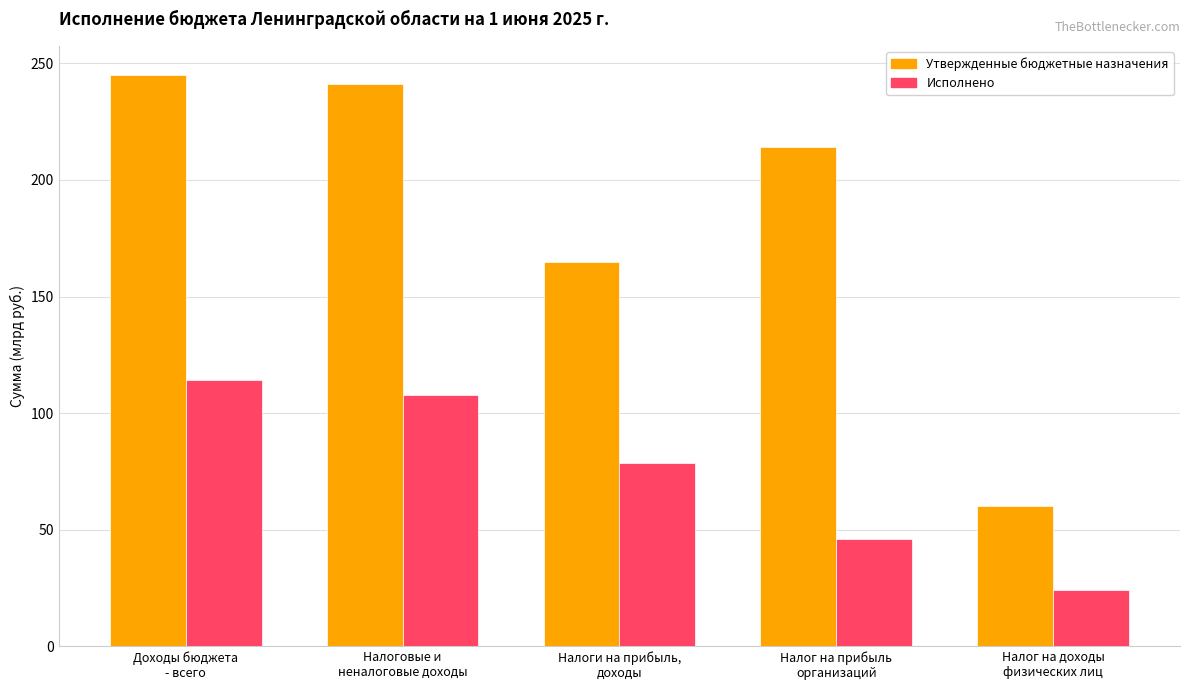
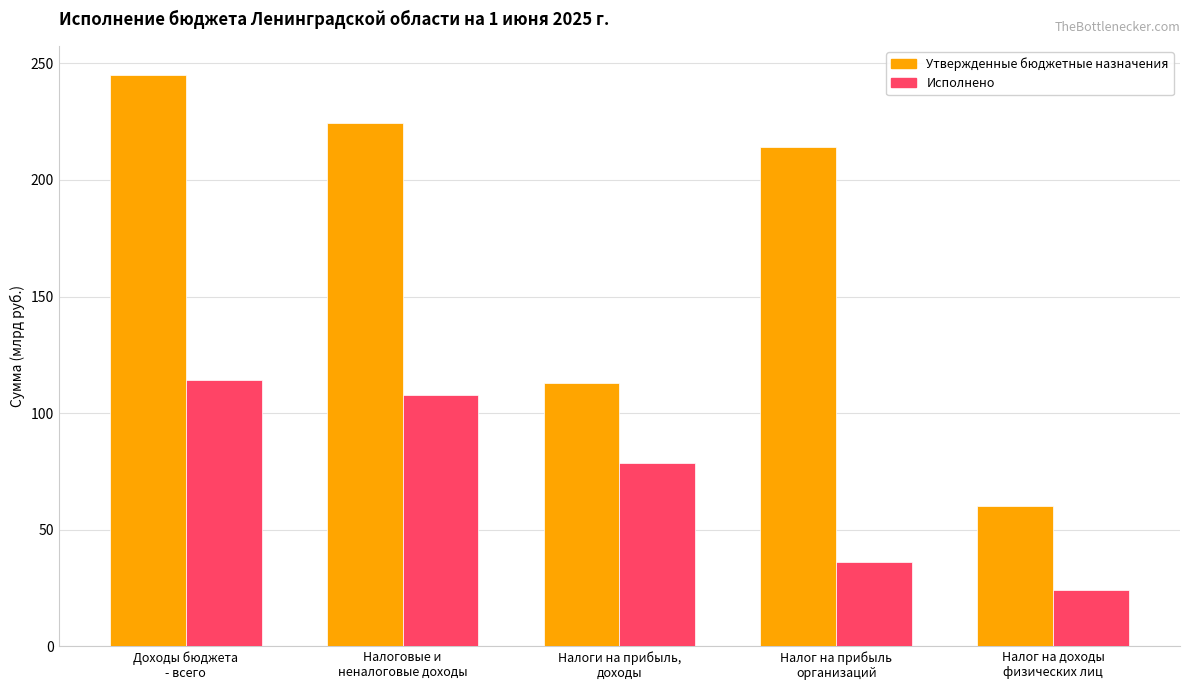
Утвержденные бюджетные назначения, Налоговые и неналоговые доходы: 241 -> 224
Утвержденные бюджетные назначения, Налоги на прибыль, доходы: 165 -> 113
Исполнено, Налог на прибыль организаций: 46 -> 36
